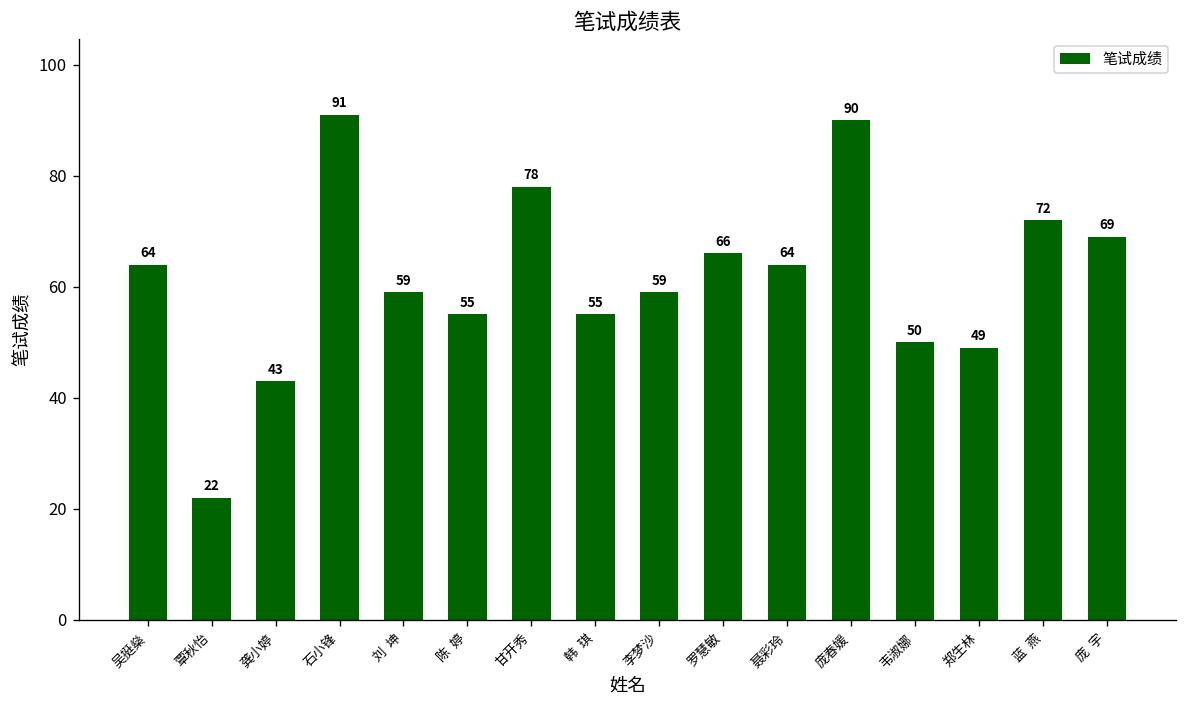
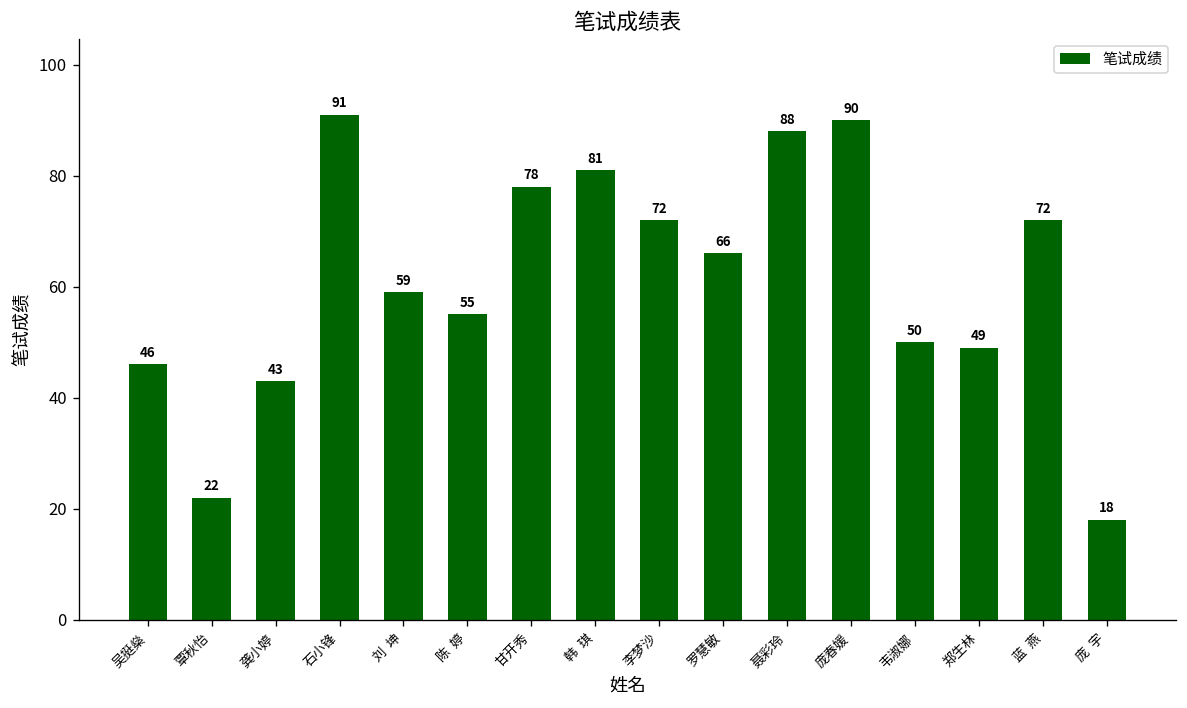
吴挺燊: 64 -> 46
韩 琪: 55 -> 81
李梦沙: 59 -> 72
聂彩玲: 64 -> 88
庞 宇: 69 -> 18
